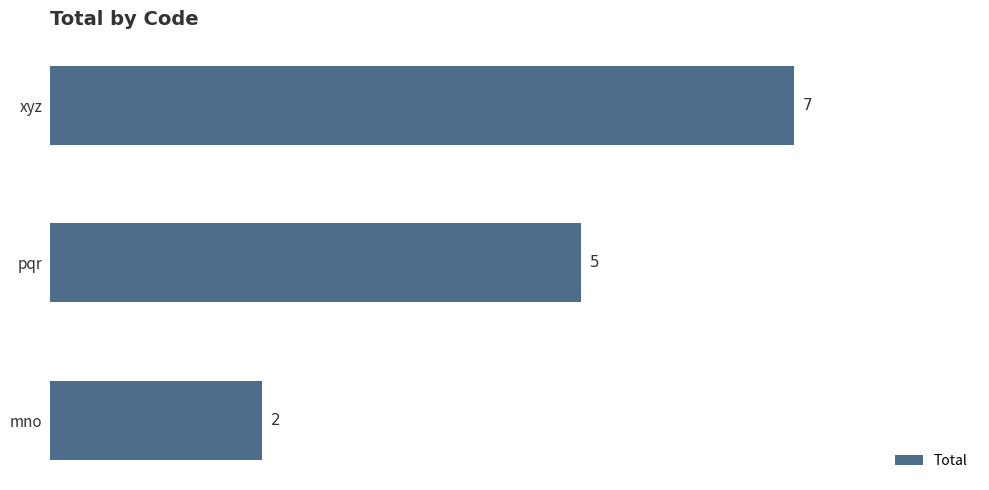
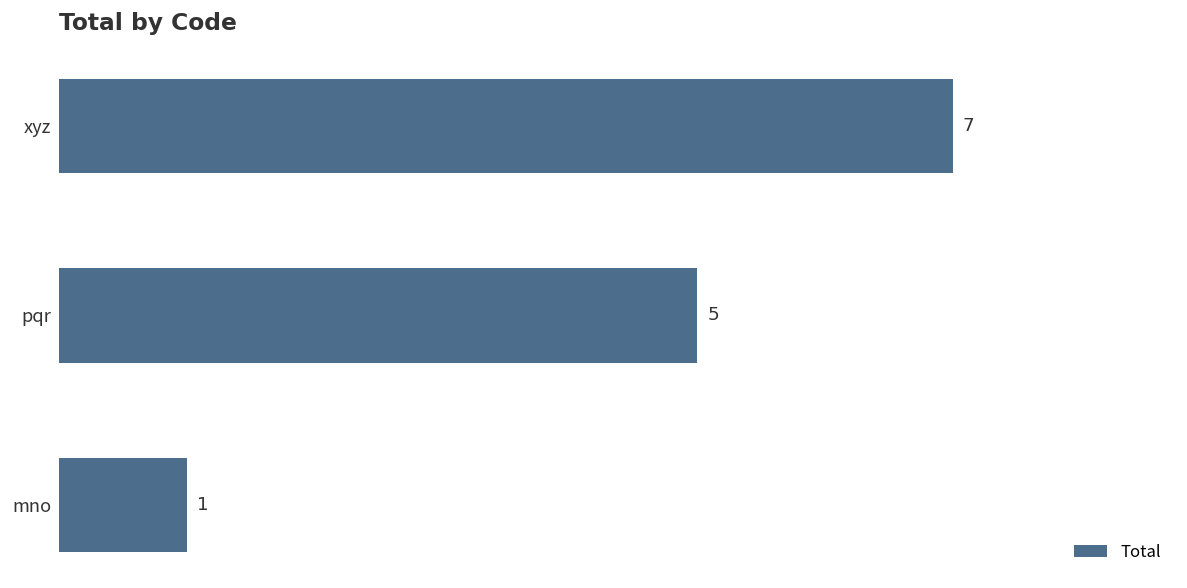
mno: 2 -> 1
